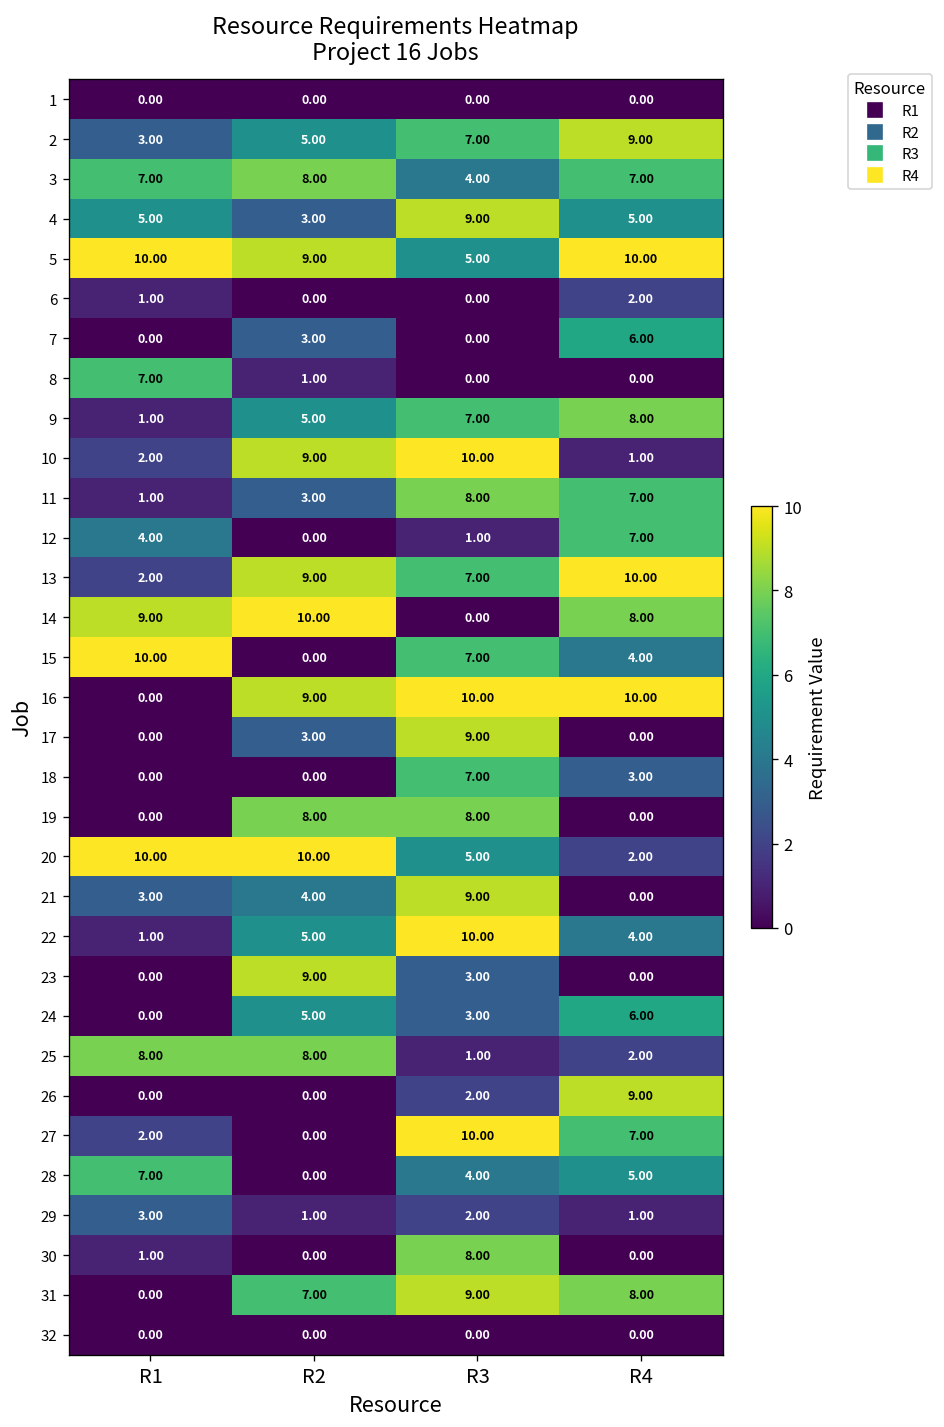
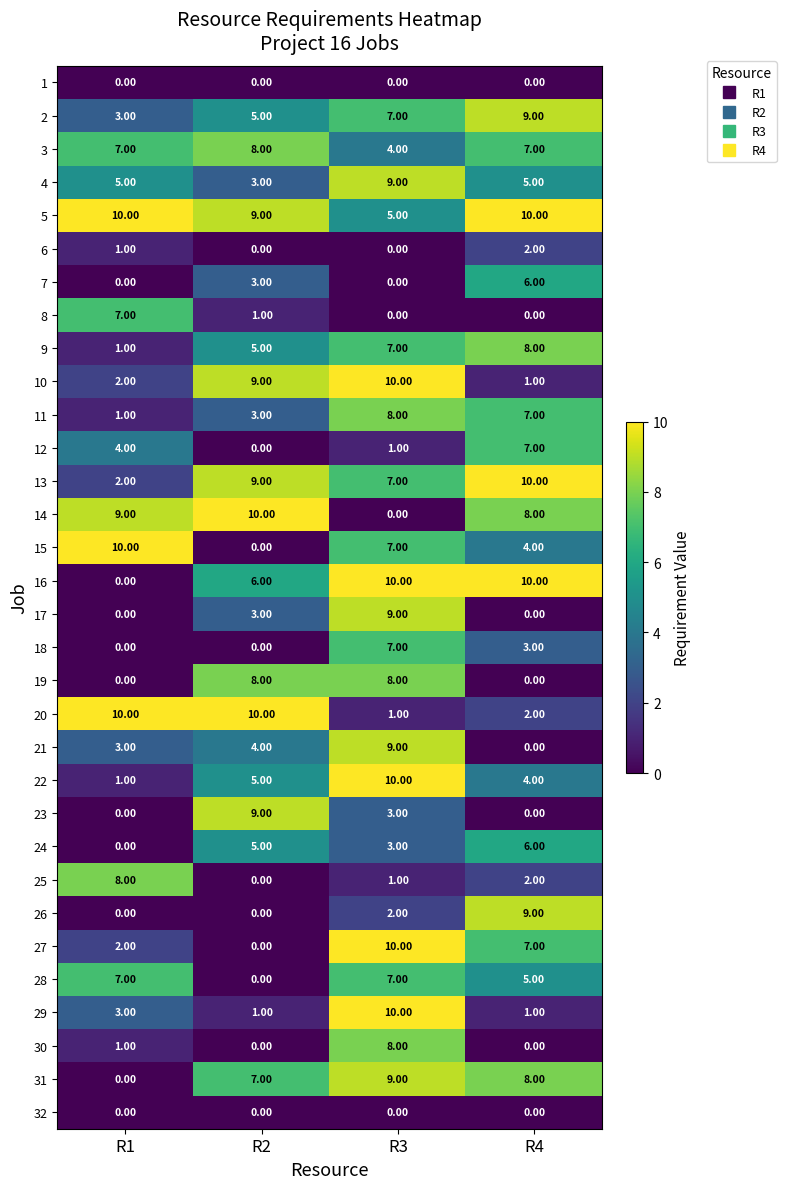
16, R2: 9.00 -> 6.00
20, R3: 5.00 -> 1.00
25, R2: 8.00 -> 0.00
28, R3: 4.00 -> 7.00
29, R3: 2.00 -> 10.00
